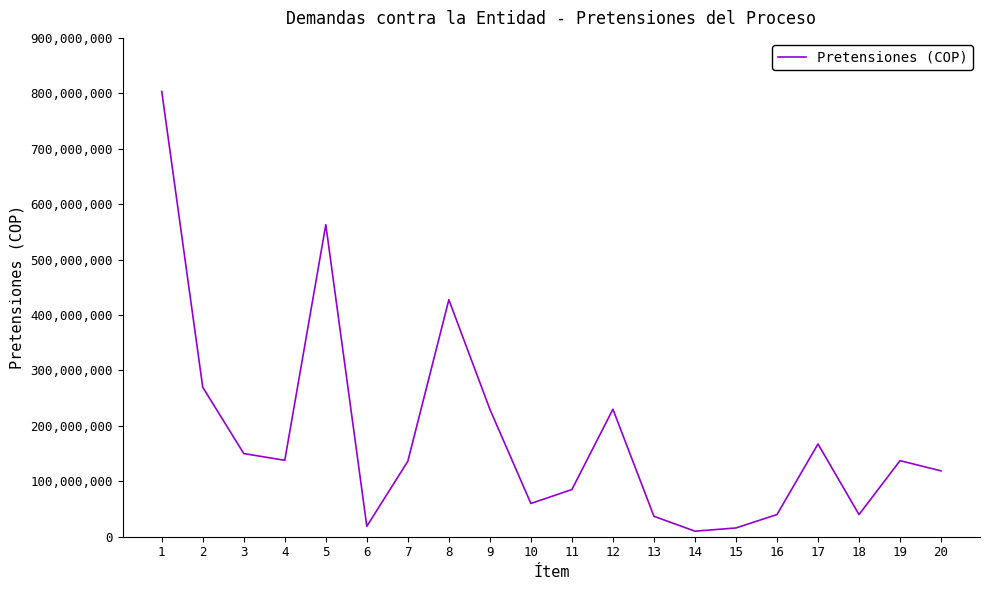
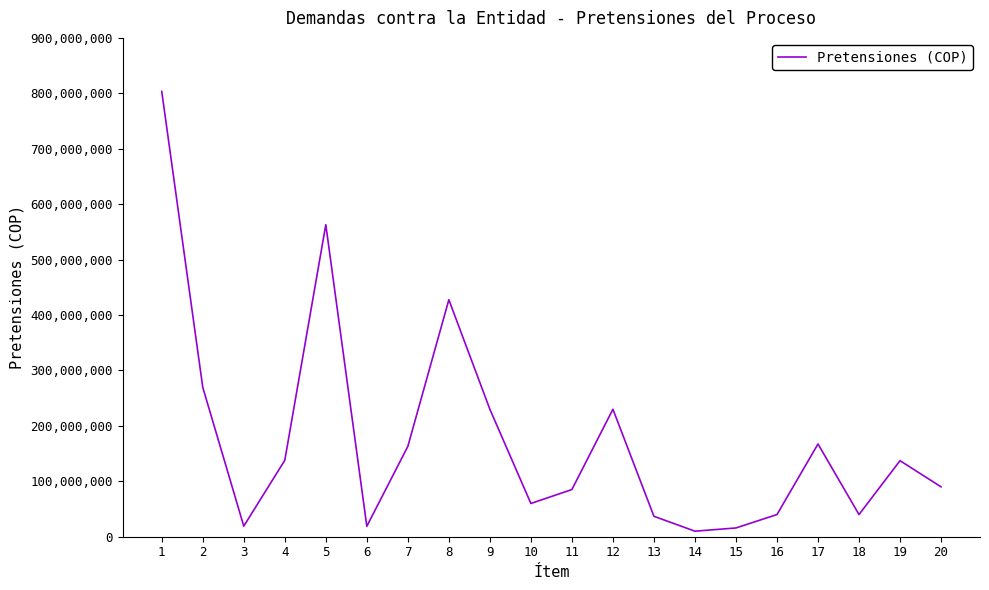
3: 150,000,000 -> 20,000,000
7: 140,000,000 -> 160,000,000
20: 120,000,000 -> 90,000,000
